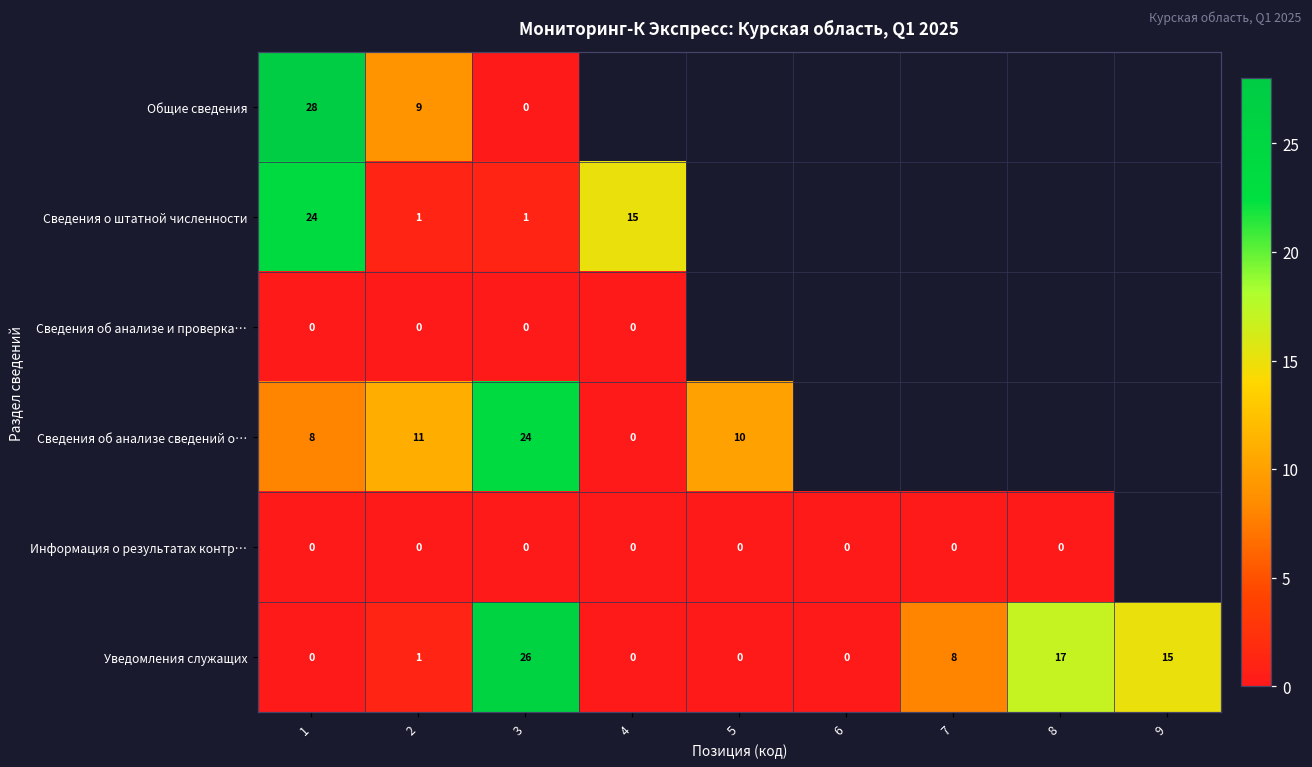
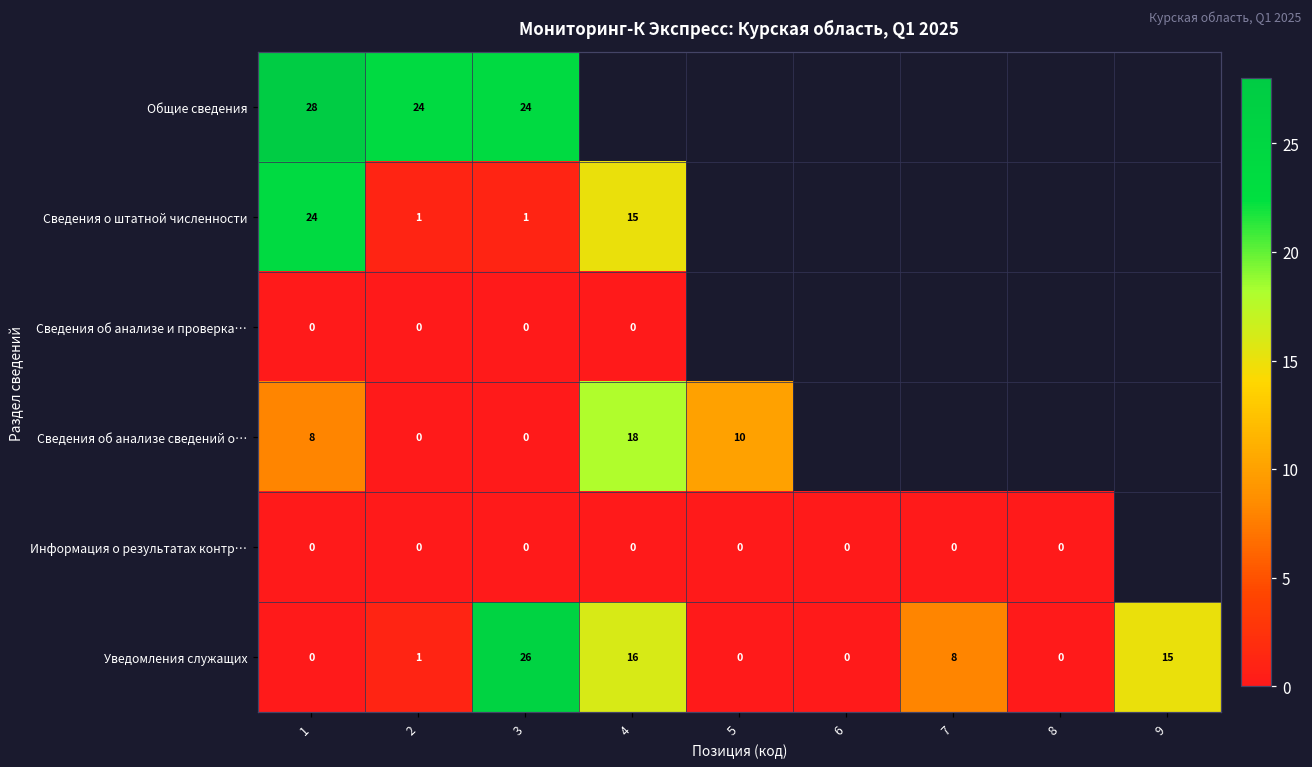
Общие сведения, 2: 9 -> 24
Общие сведения, 3: 0 -> 24
Сведения об анализе сведений о…, 2: 11 -> 0
Сведения об анализе сведений о…, 3: 24 -> 0
Сведения об анализе сведений о…, 4: 0 -> 18
Уведомления служащих, 4: 0 -> 16
Уведомления служащих, 8: 17 -> 0
